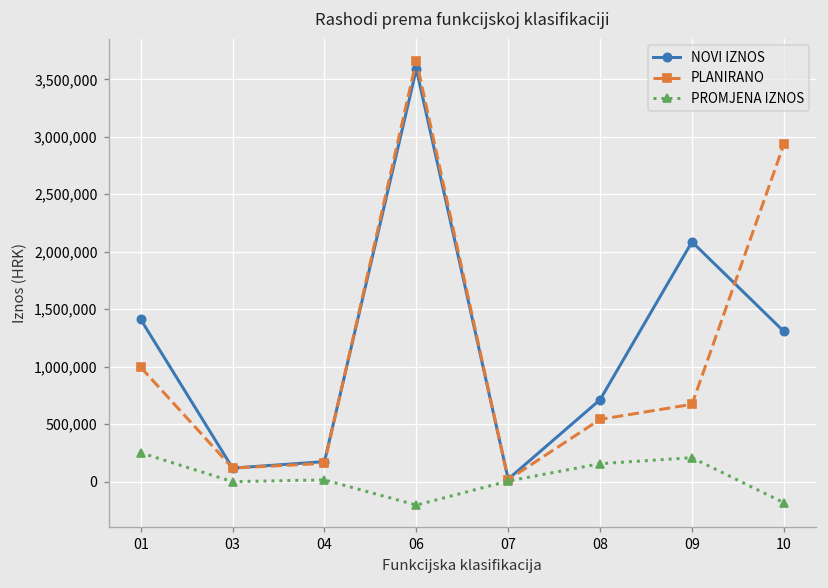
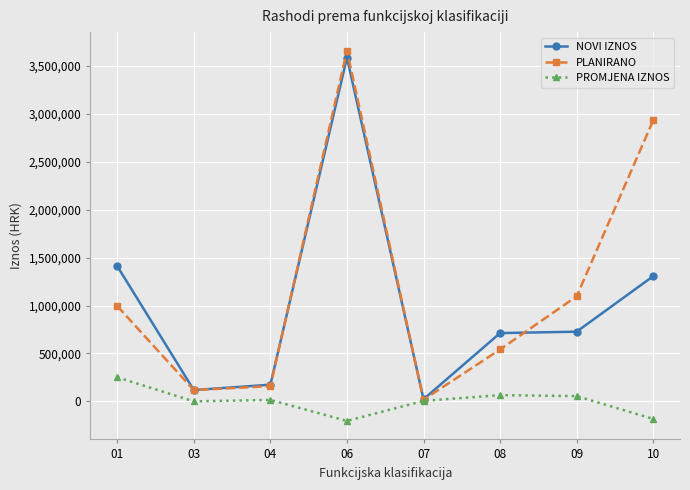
PROMJENA IZNOS, 08: 200,000 -> 100,000
NOVI IZNOS, 09: 2,100,000 -> 700,000
PLANIRANO, 09: 700,000 -> 1,100,000
PROMJENA IZNOS, 09: 200,000 -> 100,000
